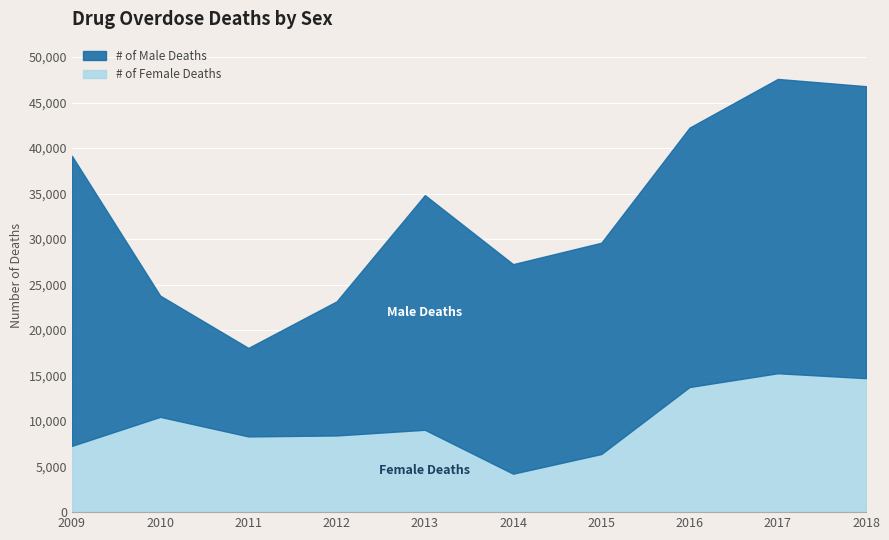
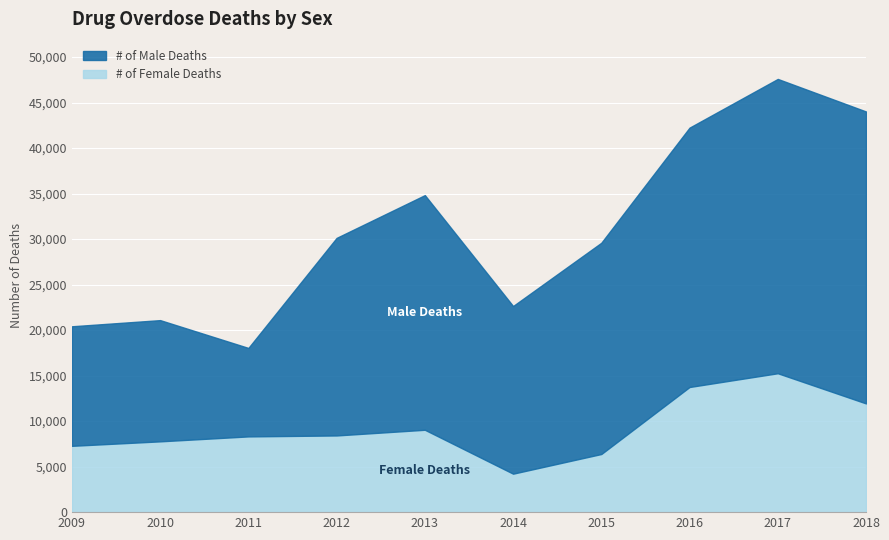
# of Male Deaths, 2009: 32,000 -> 13,000
# of Female Deaths, 2010: 10,000 -> 8,000
# of Male Deaths, 2012: 15,000 -> 22,000
# of Male Deaths, 2014: 23,000 -> 18,000
# of Female Deaths, 2018: 15,000 -> 12,000
